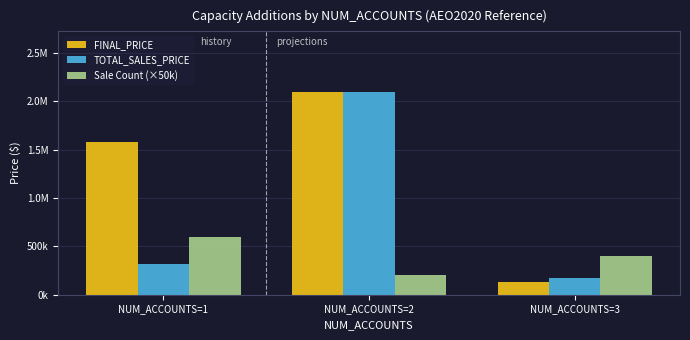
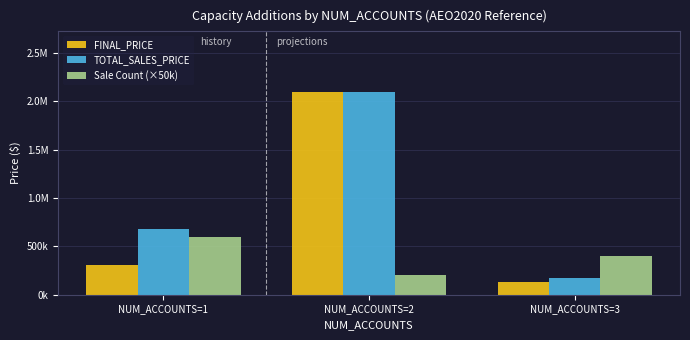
FINAL_PRICE, NUM_ACCOUNTS=1: 1600000 -> 300000
TOTAL_SALES_PRICE, NUM_ACCOUNTS=1: 300000 -> 700000
